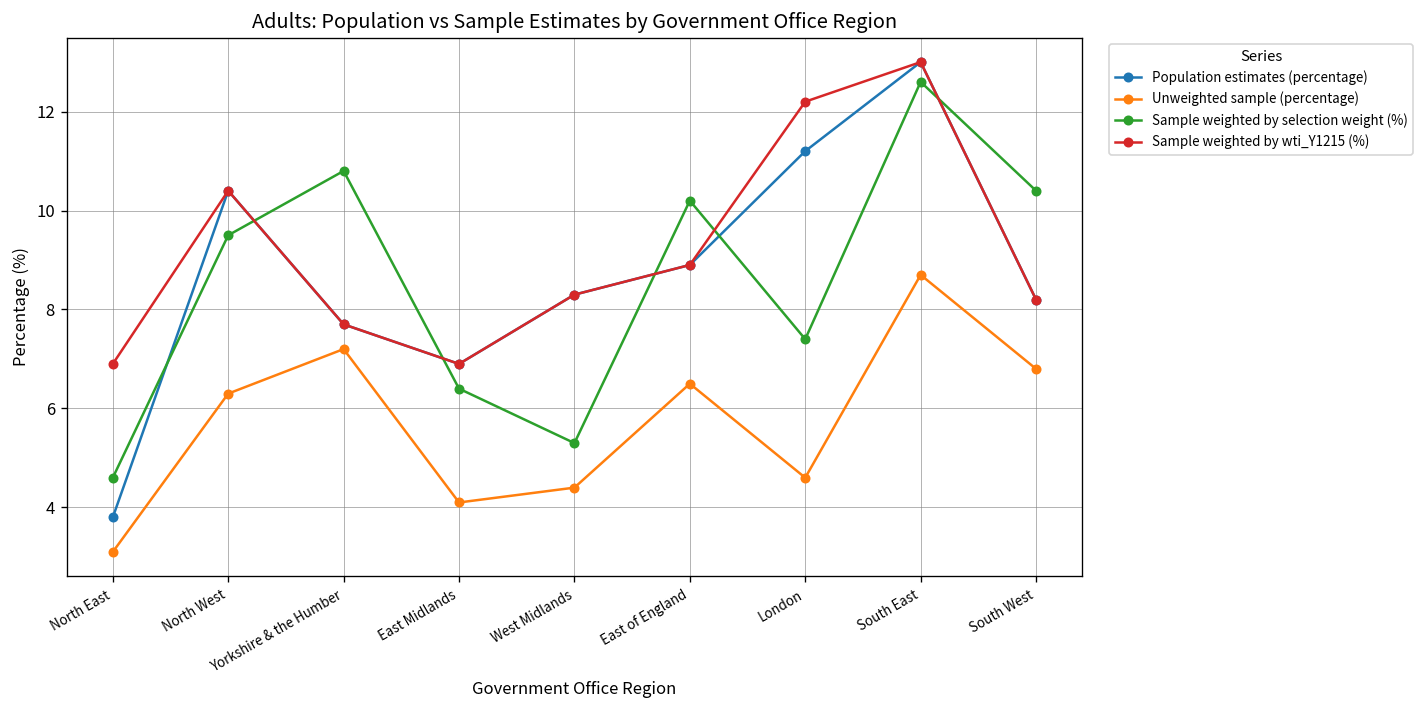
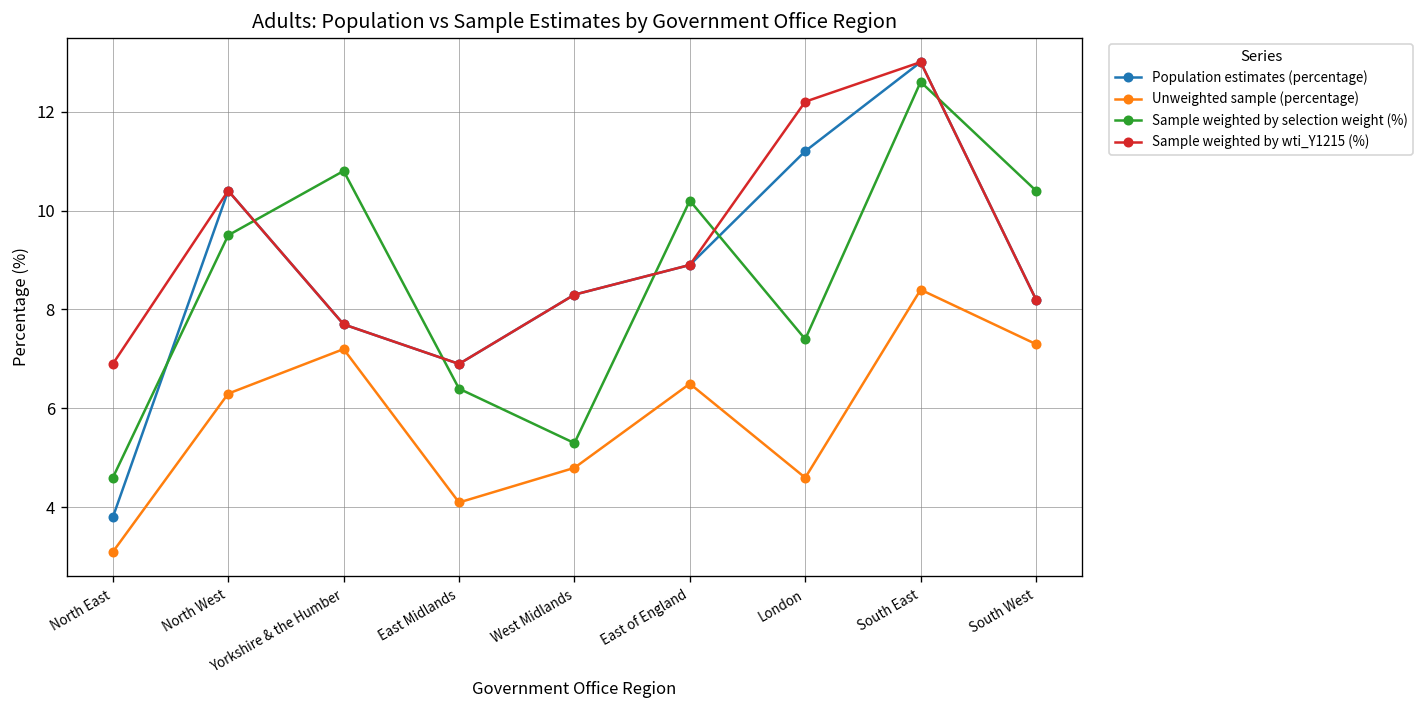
Unweighted sample (percentage), West Midlands: 4.4 -> 4.8
Unweighted sample (percentage), South East: 8.7 -> 8.4
Unweighted sample (percentage), South West: 6.8 -> 7.3
